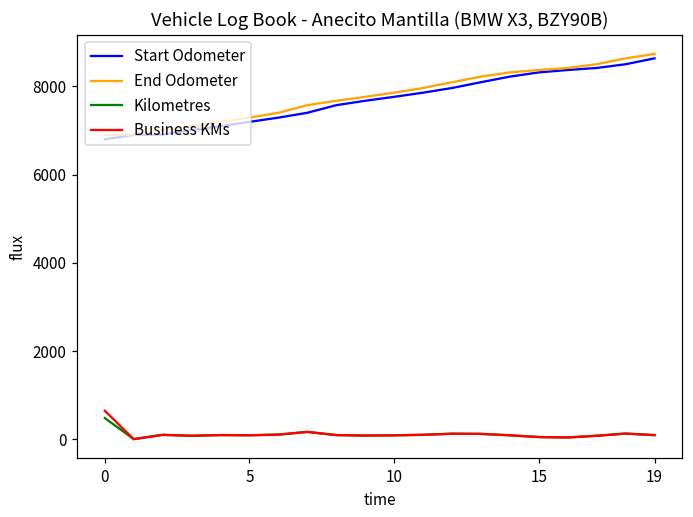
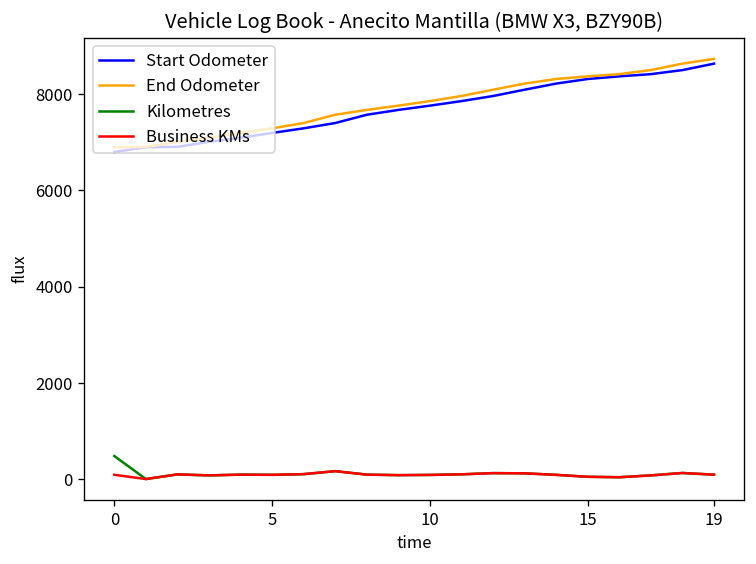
Business KMs, 0: 700 -> 100
